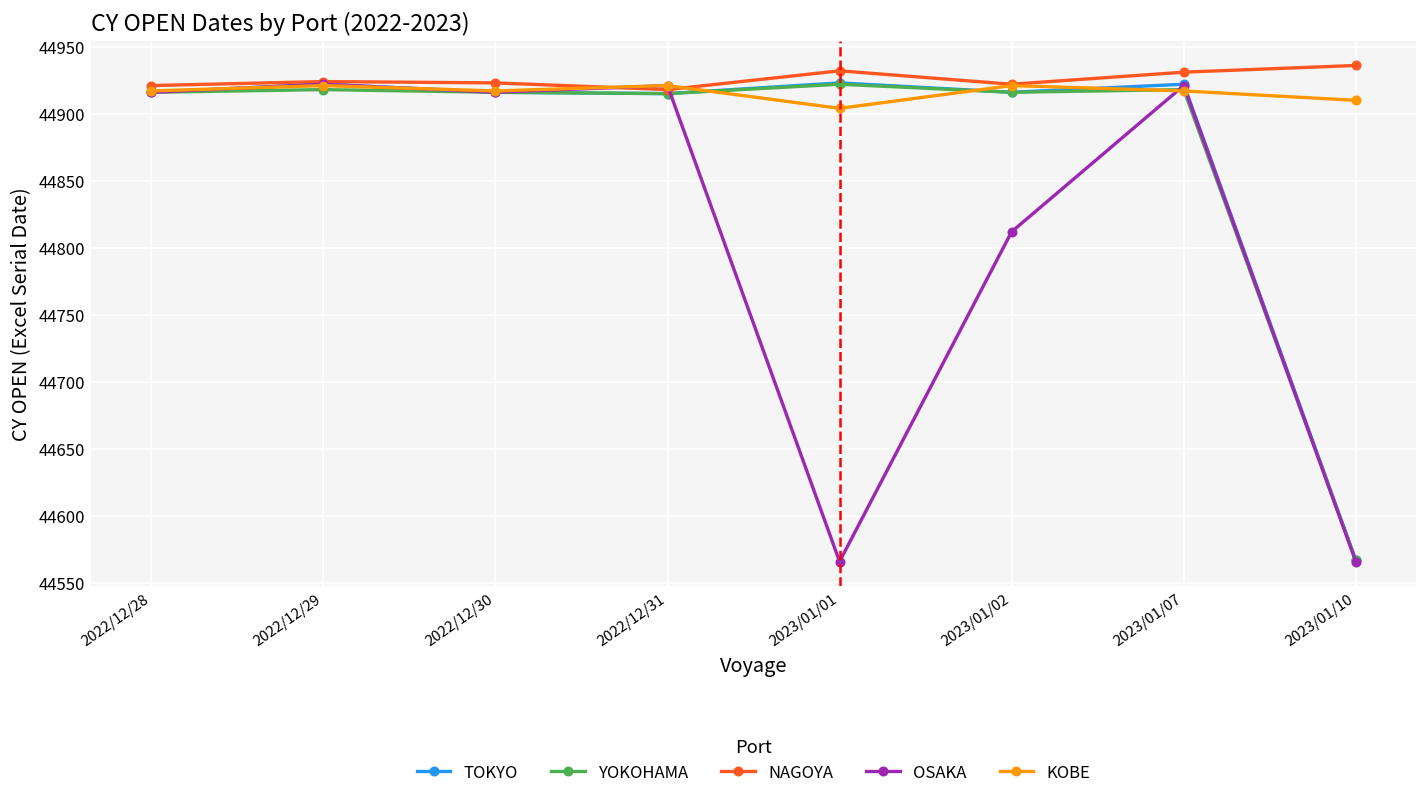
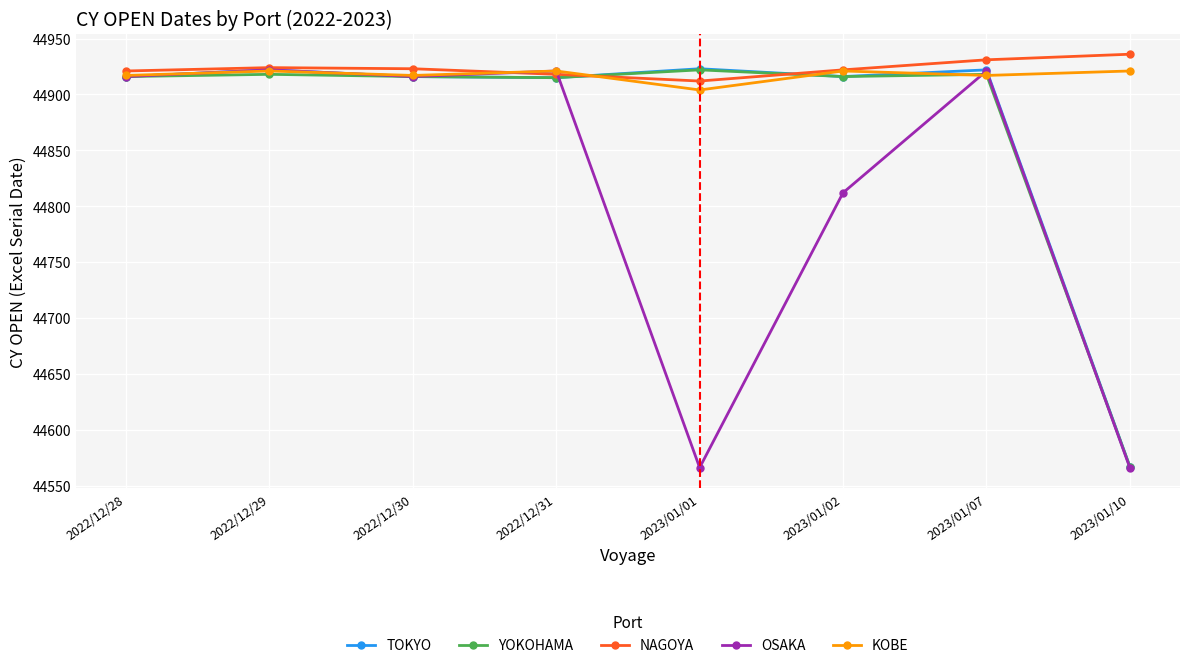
NAGOYA, 2023/01/01: 44932 -> 44912
KOBE, 2023/01/10: 44910 -> 44921
